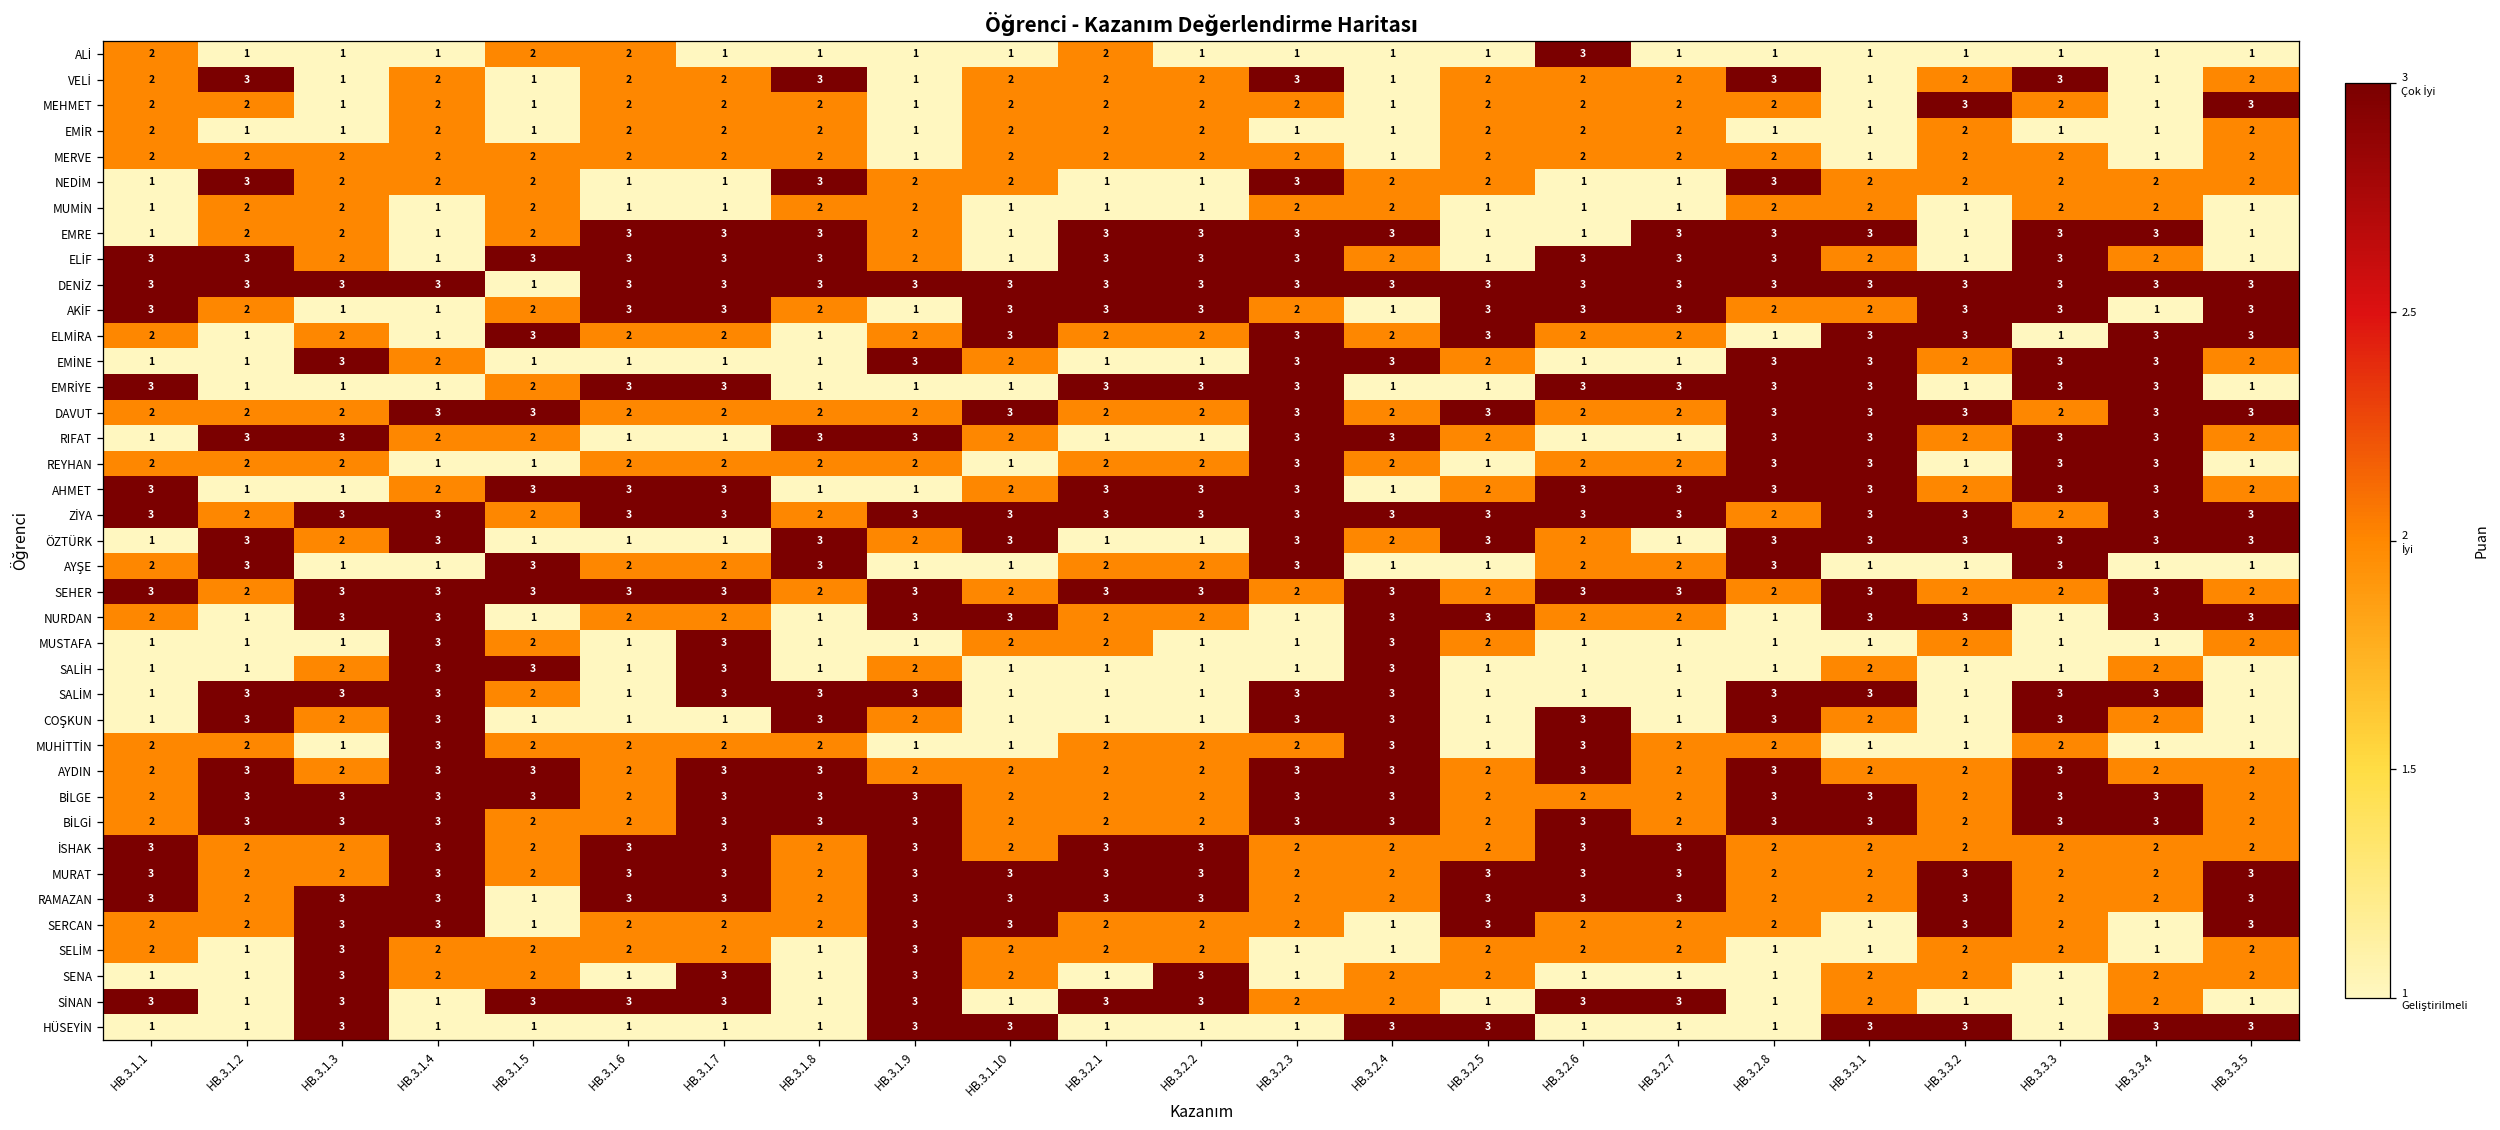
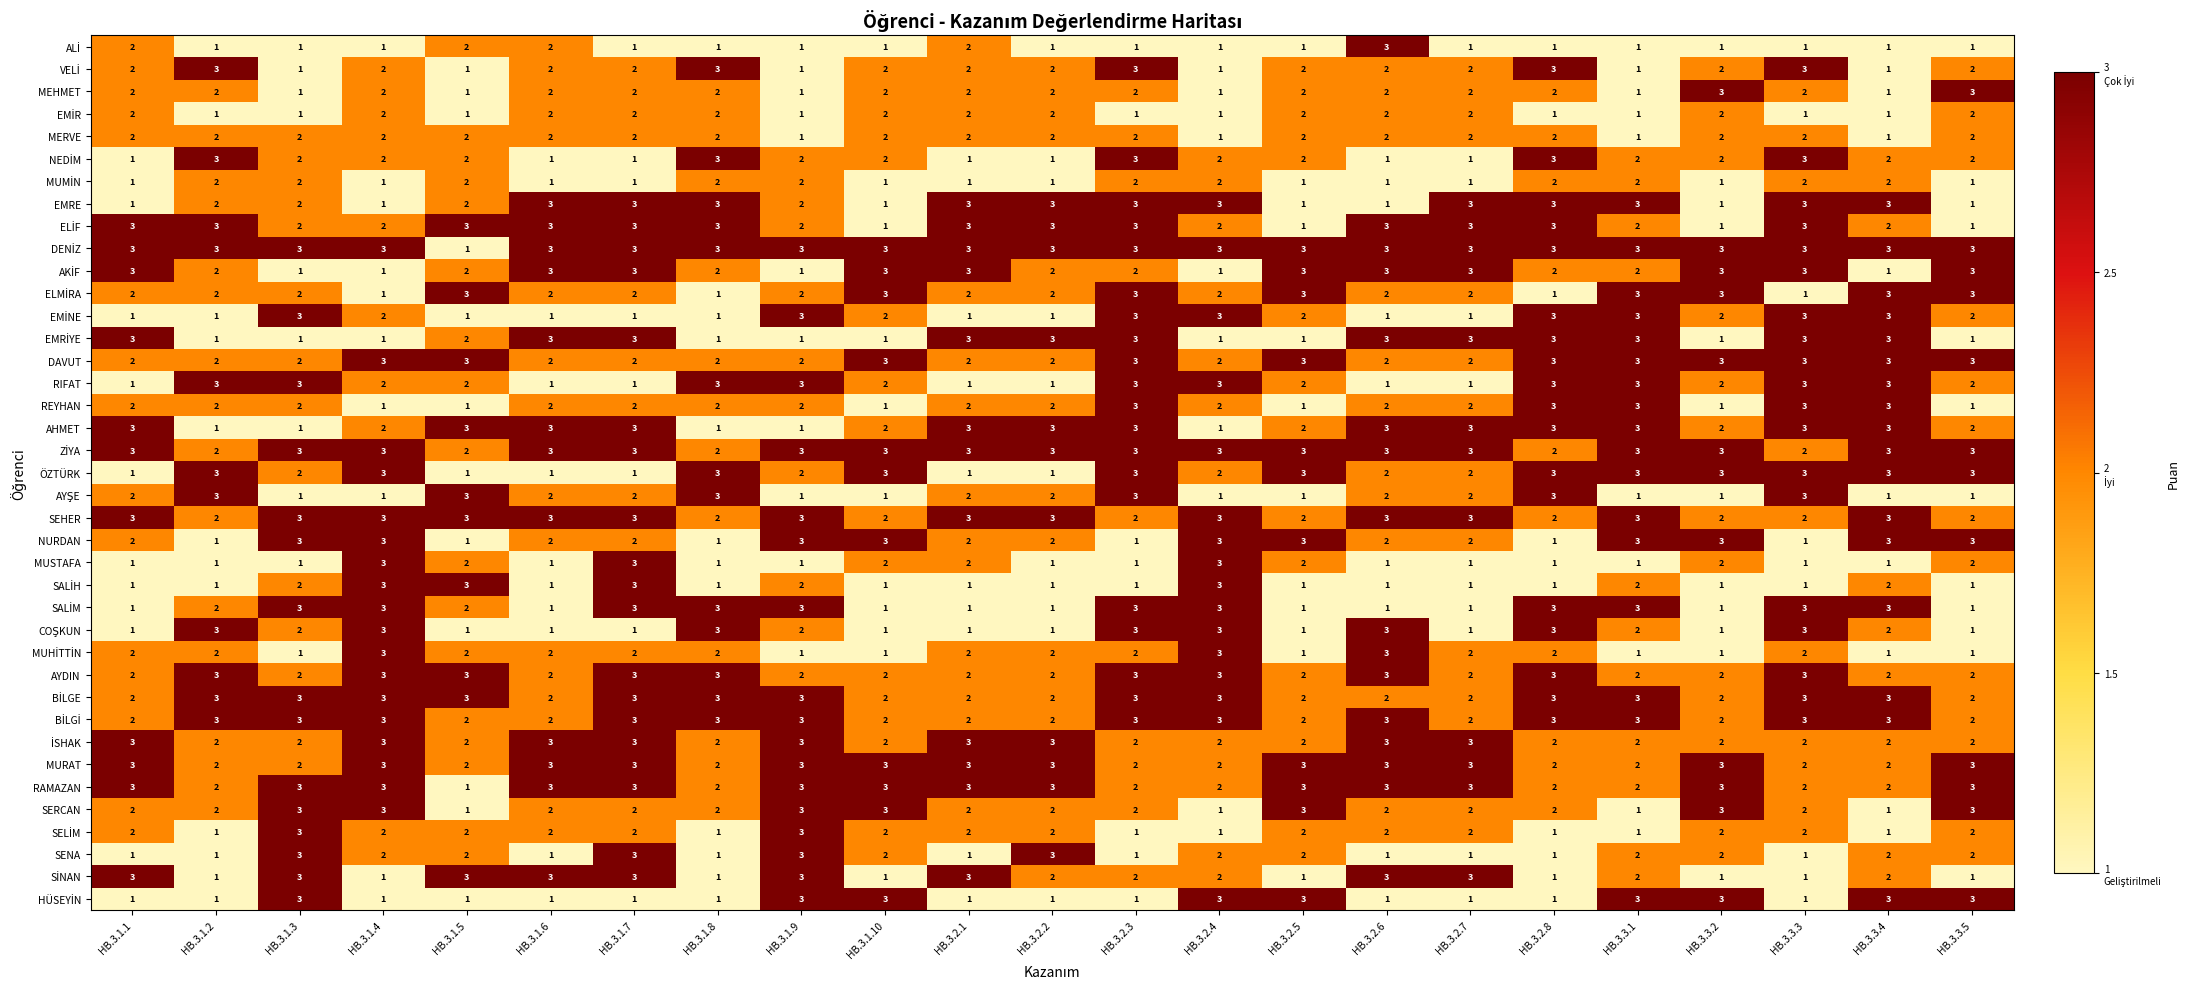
NEDİM, HB.3.3.3: 2 -> 3
ELİF, HB.3.1.4: 1 -> 2
AKİF, HB.3.2.2: 3 -> 2
ELMİRA, HB.3.1.2: 1 -> 2
DAVUT, HB.3.3.3: 2 -> 3
ÖZTÜRK, HB.3.2.7: 1 -> 2
SALİM, HB.3.1.2: 3 -> 2
SİNAN, HB.3.2.2: 3 -> 2
